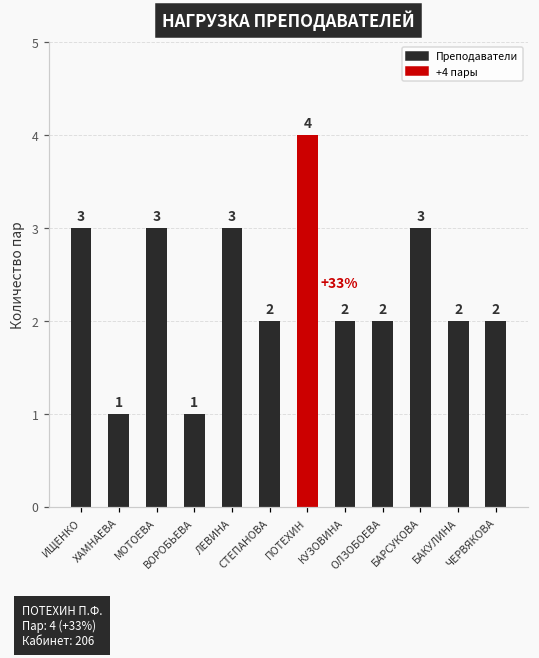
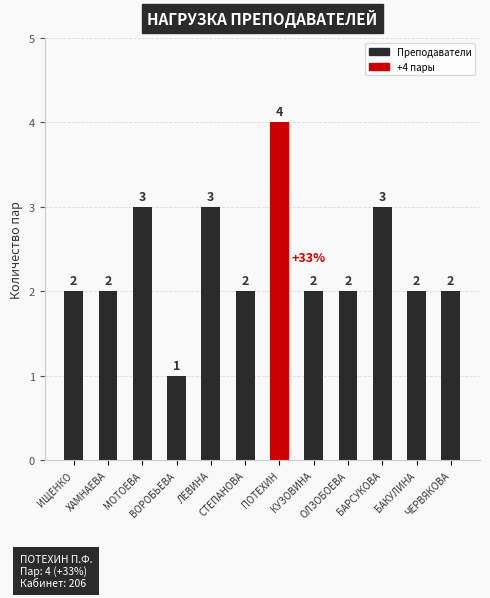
ИЩЕНКО: 3 -> 2
ХАМНАЕВА: 1 -> 2
